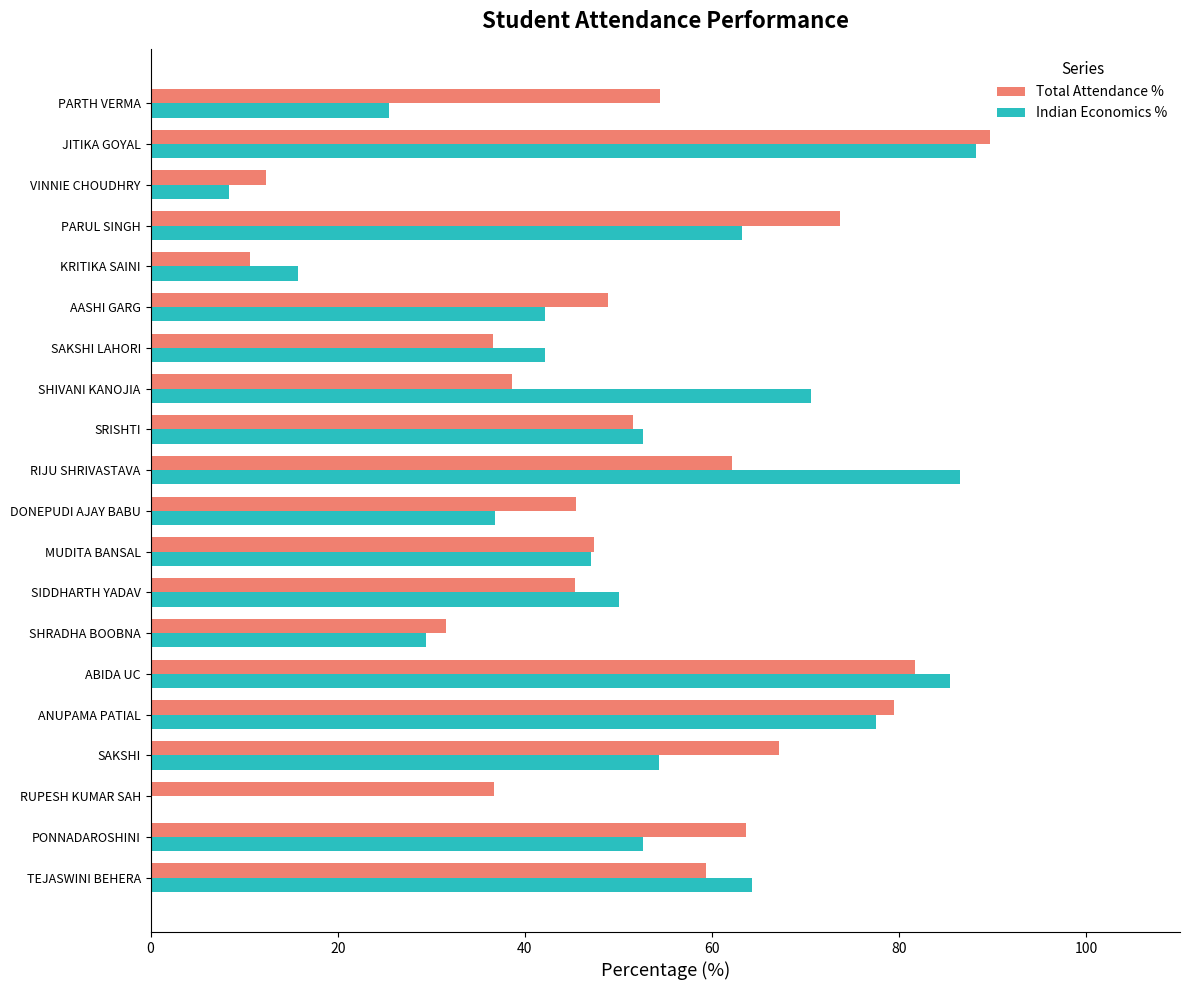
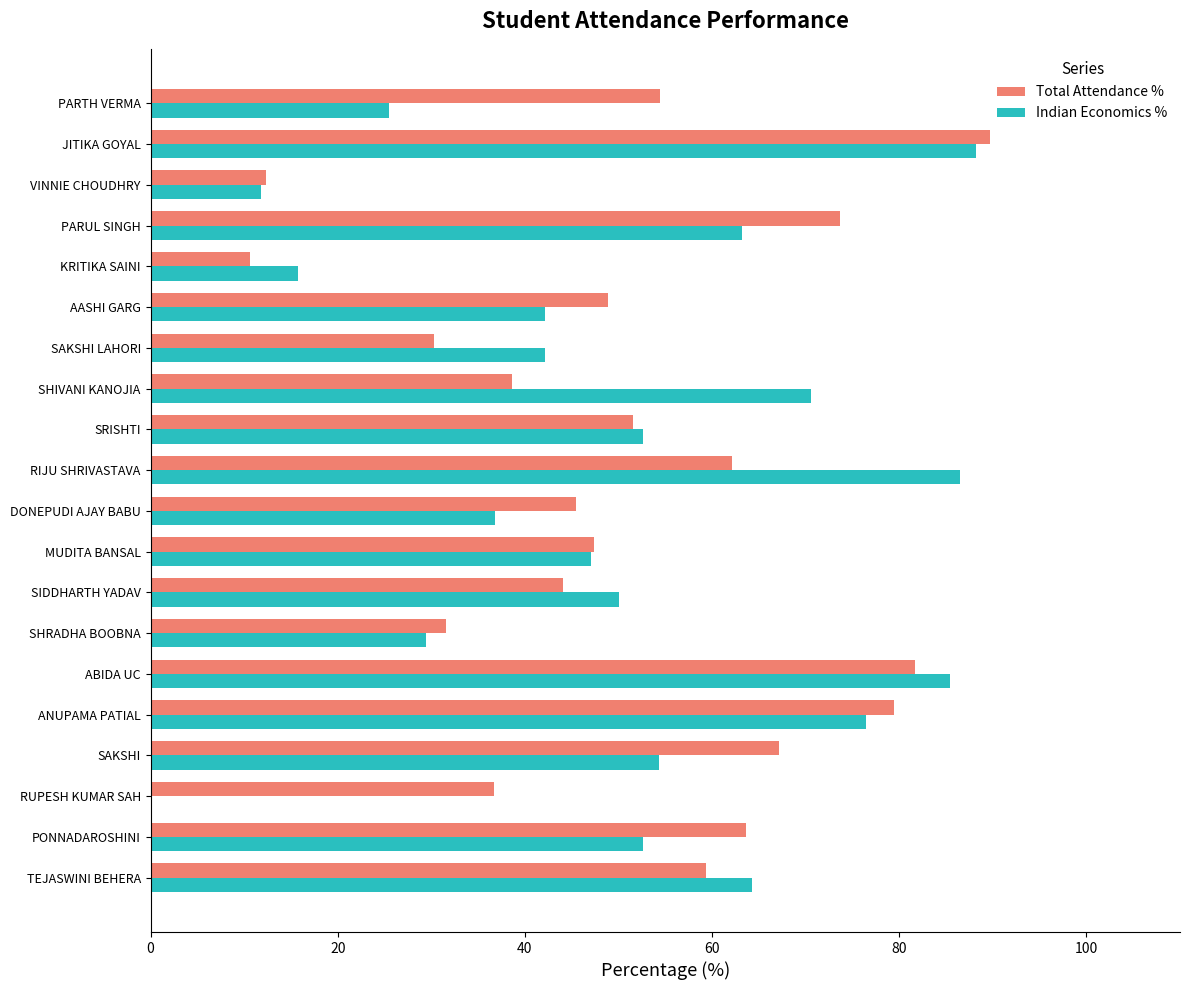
Indian Economics %, VINNIE CHOUDHRY: 8 -> 12
Total Attendance %, SAKSHI LAHORI: 37 -> 30
Total Attendance %, SIDDHARTH YADAV: 45 -> 44
Indian Economics %, ANUPAMA PATIAL: 77 -> 76
